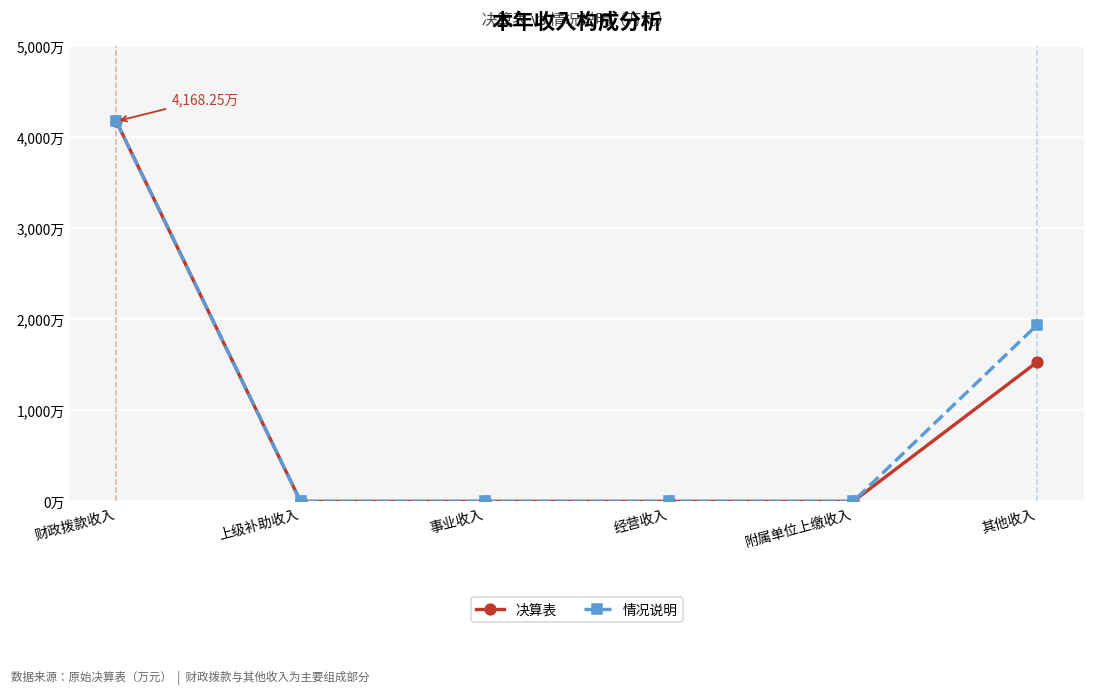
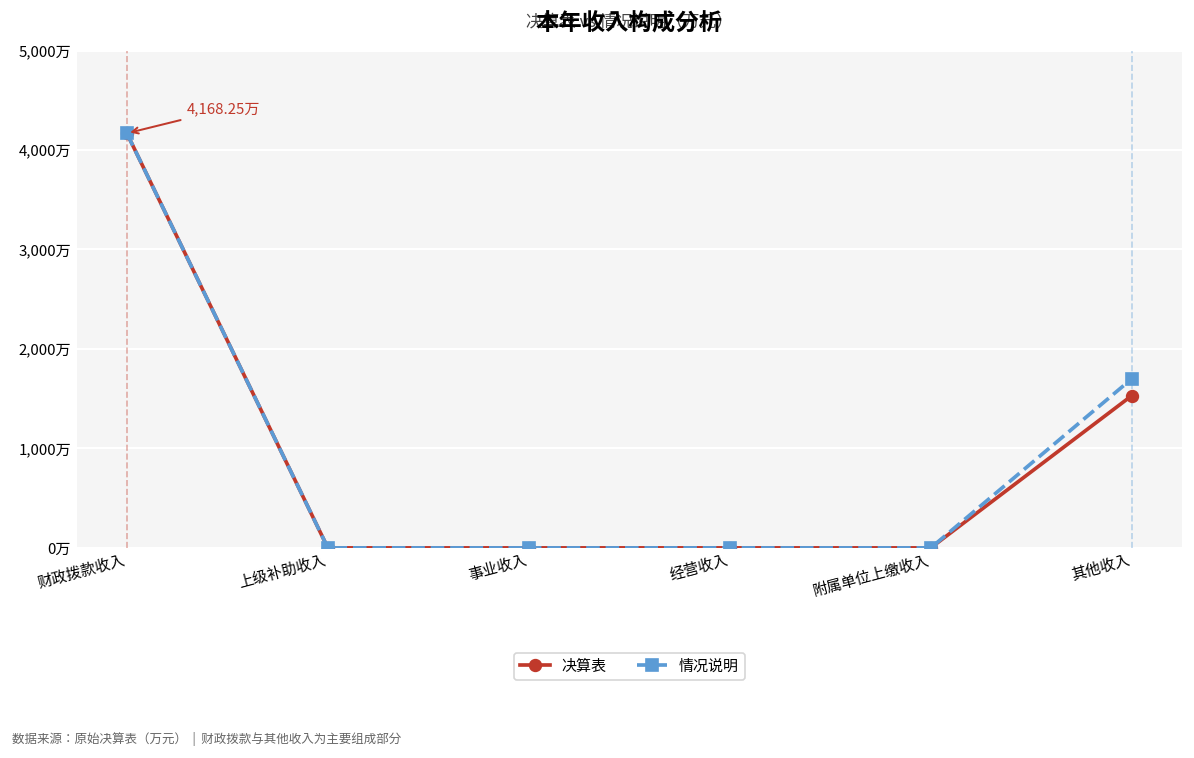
情况说明, 其他收入: 1,900万 -> 1,700万
